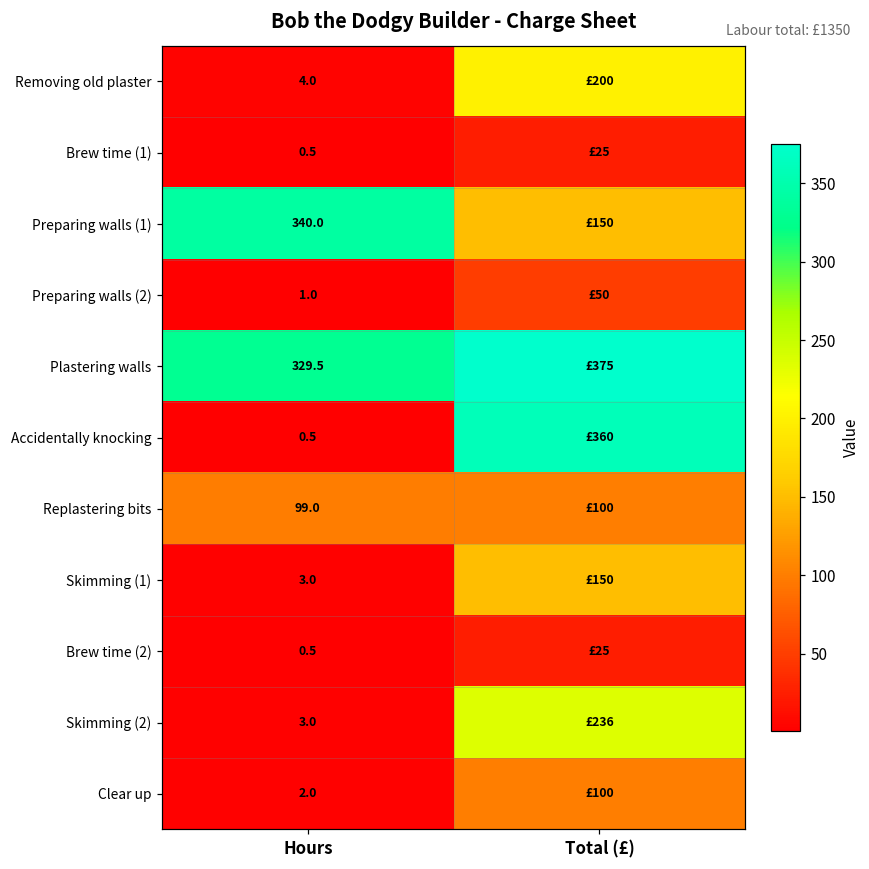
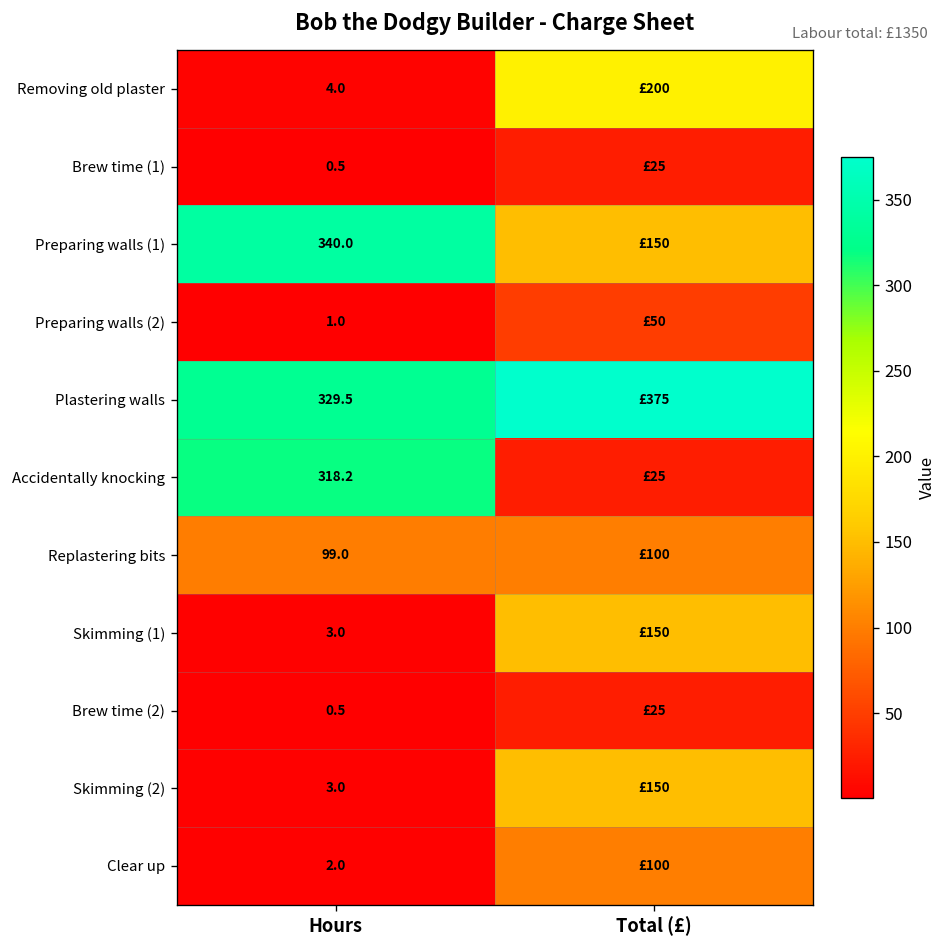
Accidentally knocking, Hours: 0.5 -> 318.2
Accidentally knocking, Total (£): £360 -> £25
Skimming (2), Total (£): £236 -> £150
